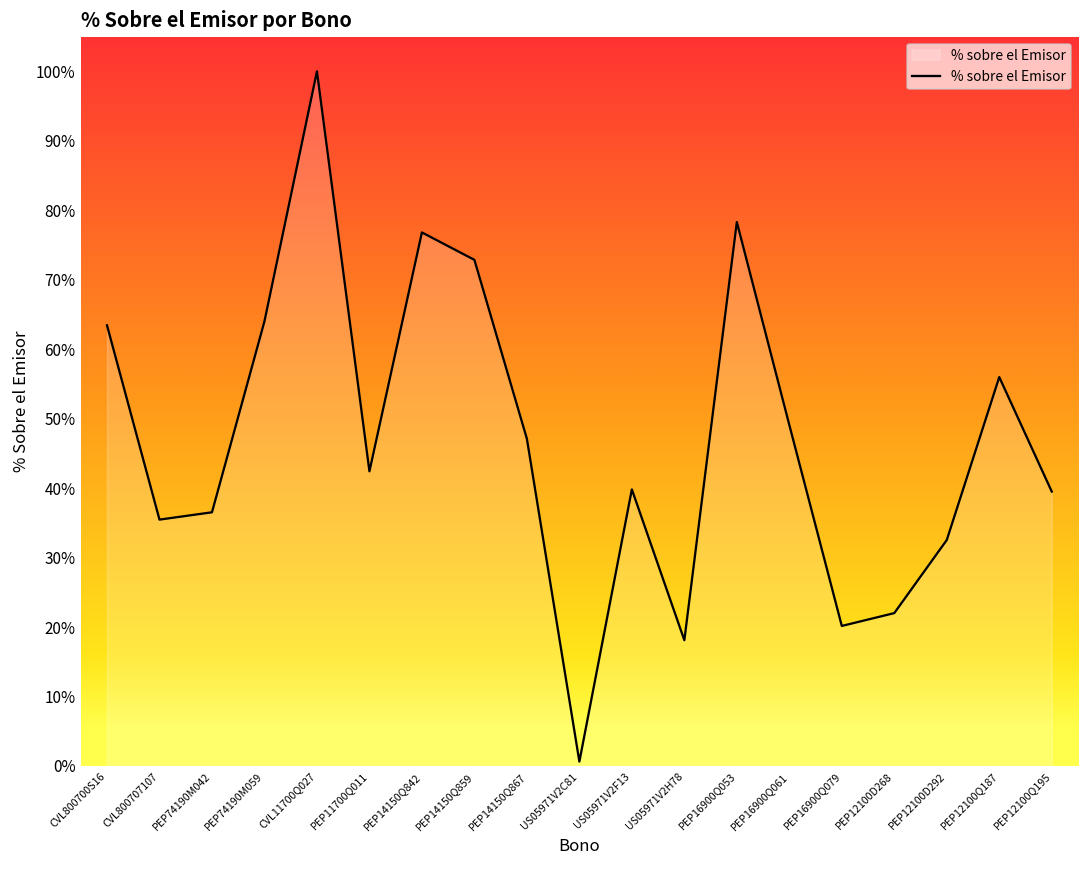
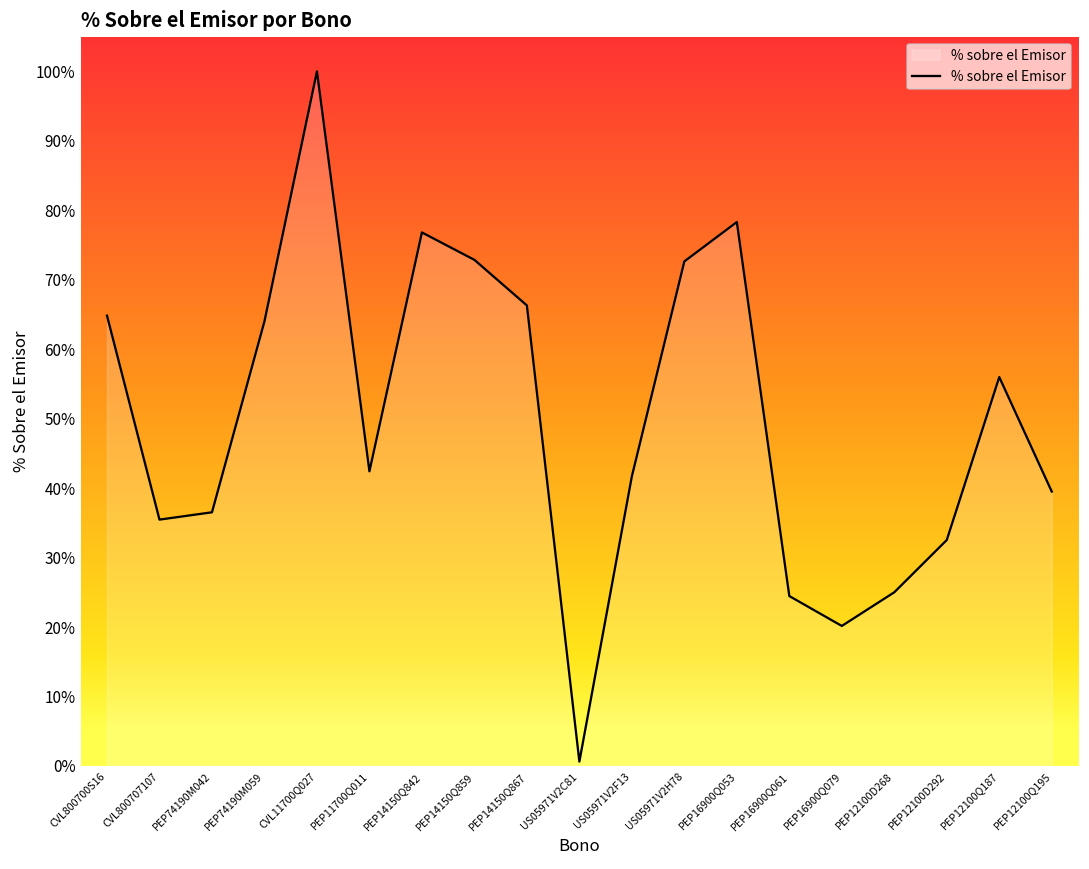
CVL800700S16: 63% -> 65%
PEP14150Q867: 47% -> 66%
US05971V2F13: 40% -> 42%
US05971V2H78: 18% -> 73%
PEP16900Q061: 49% -> 24%
PEP12100D268: 22% -> 25%
